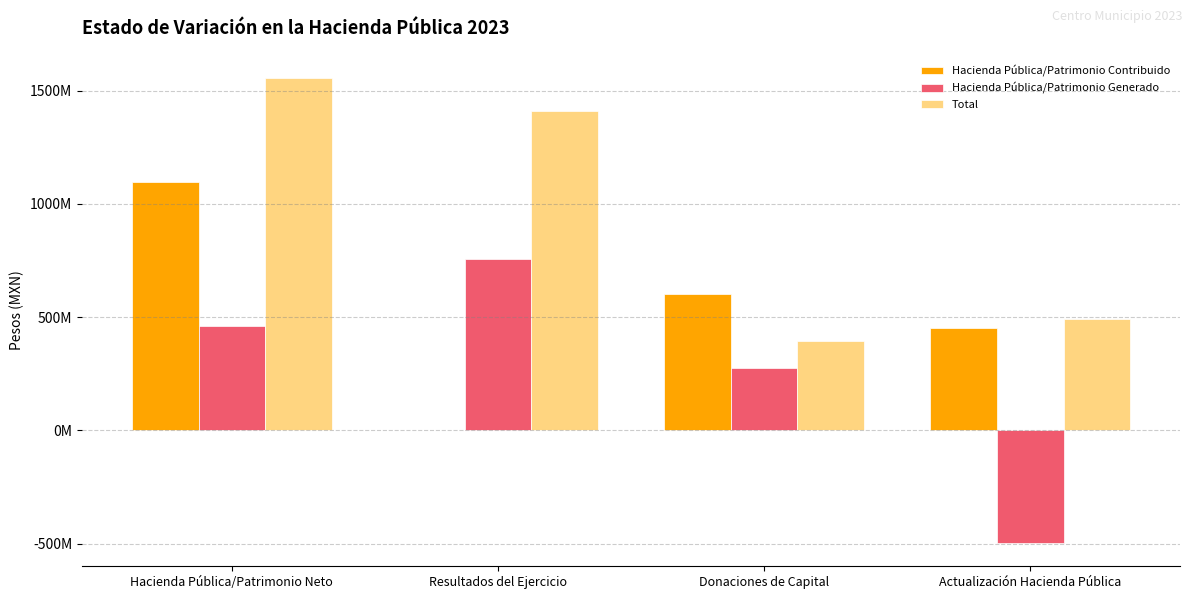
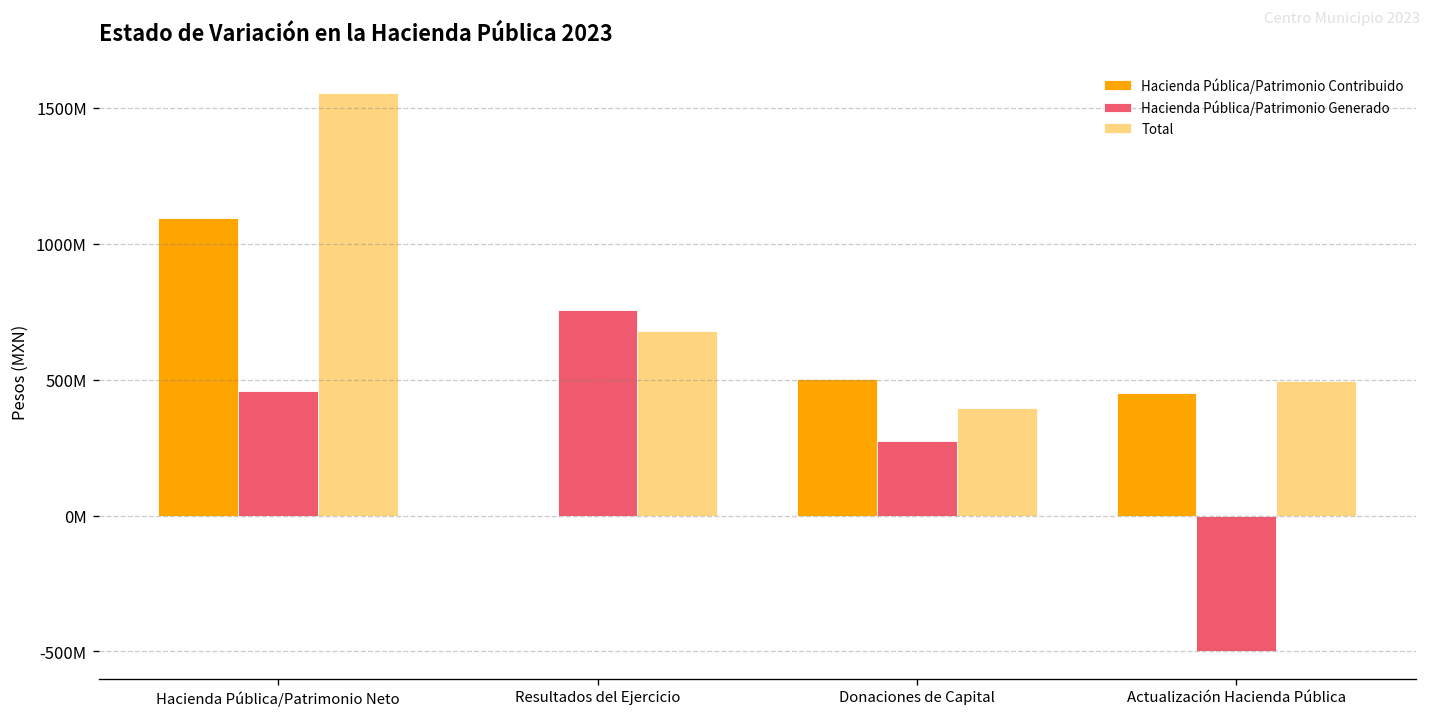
Total, Resultados del Ejercicio: 1410000000 -> 680000000
Hacienda Pública/Patrimonio Contribuido, Donaciones de Capital: 600000000 -> 500000000
